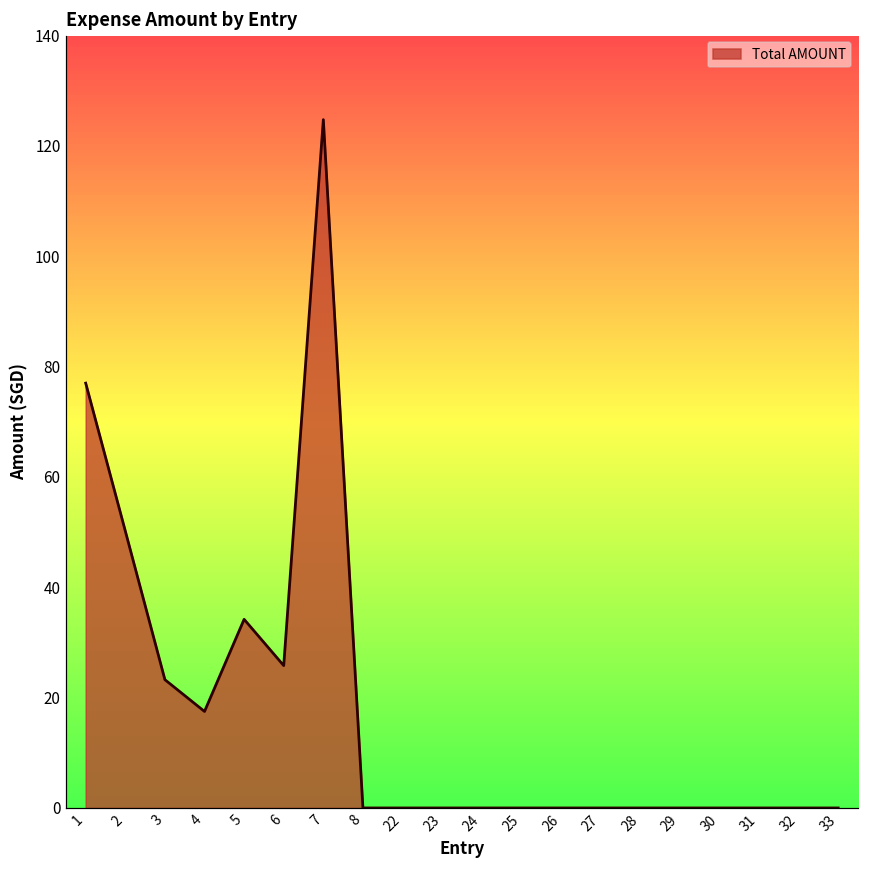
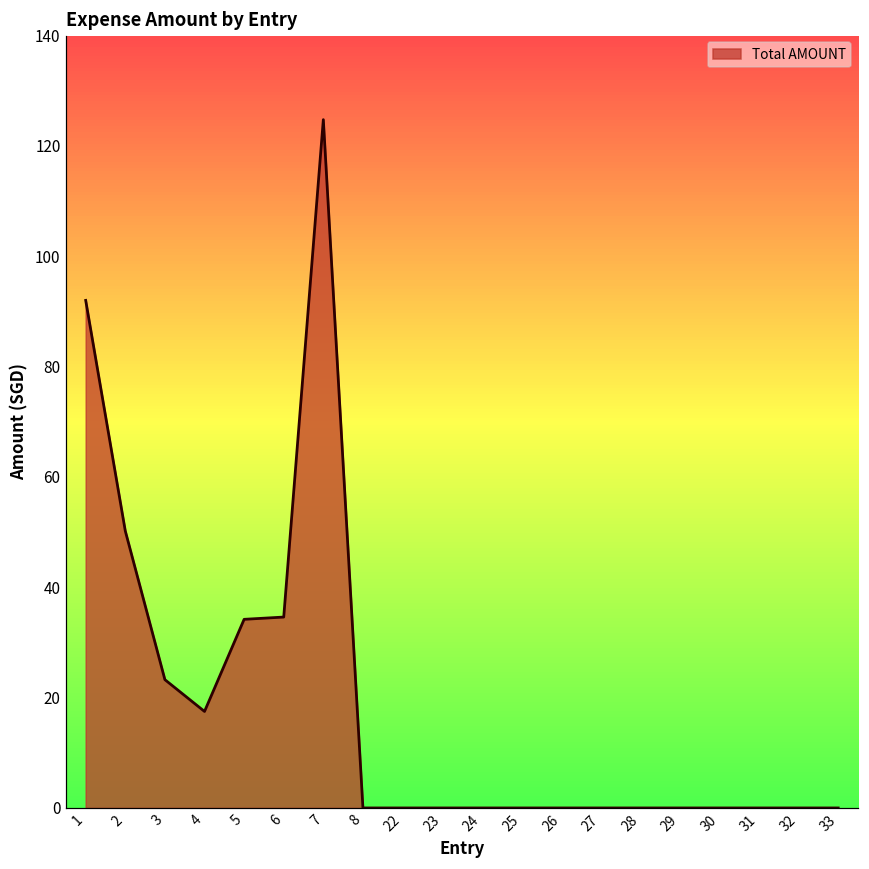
1: 77 -> 92
6: 26 -> 35
